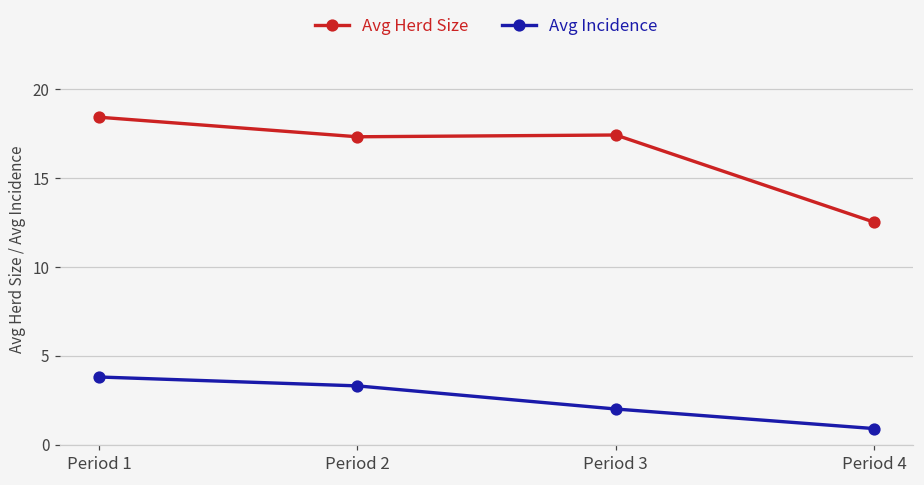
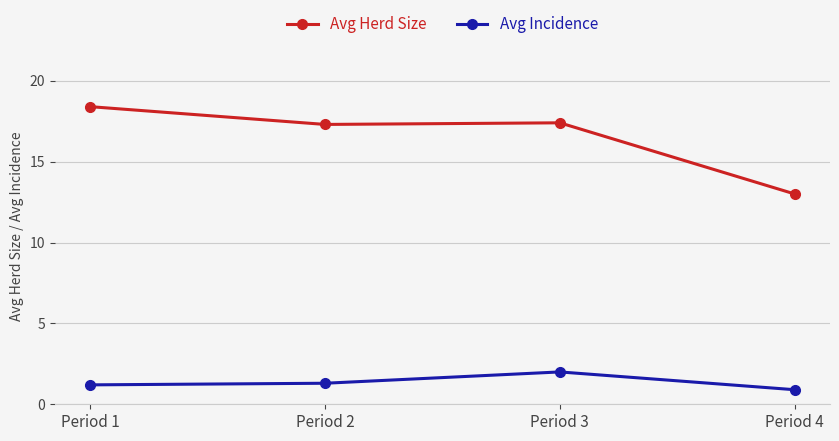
Avg Incidence, Period 1: 3.8 -> 1.2
Avg Incidence, Period 2: 3.3 -> 1.3
Avg Herd Size, Period 4: 12.5 -> 13.0
